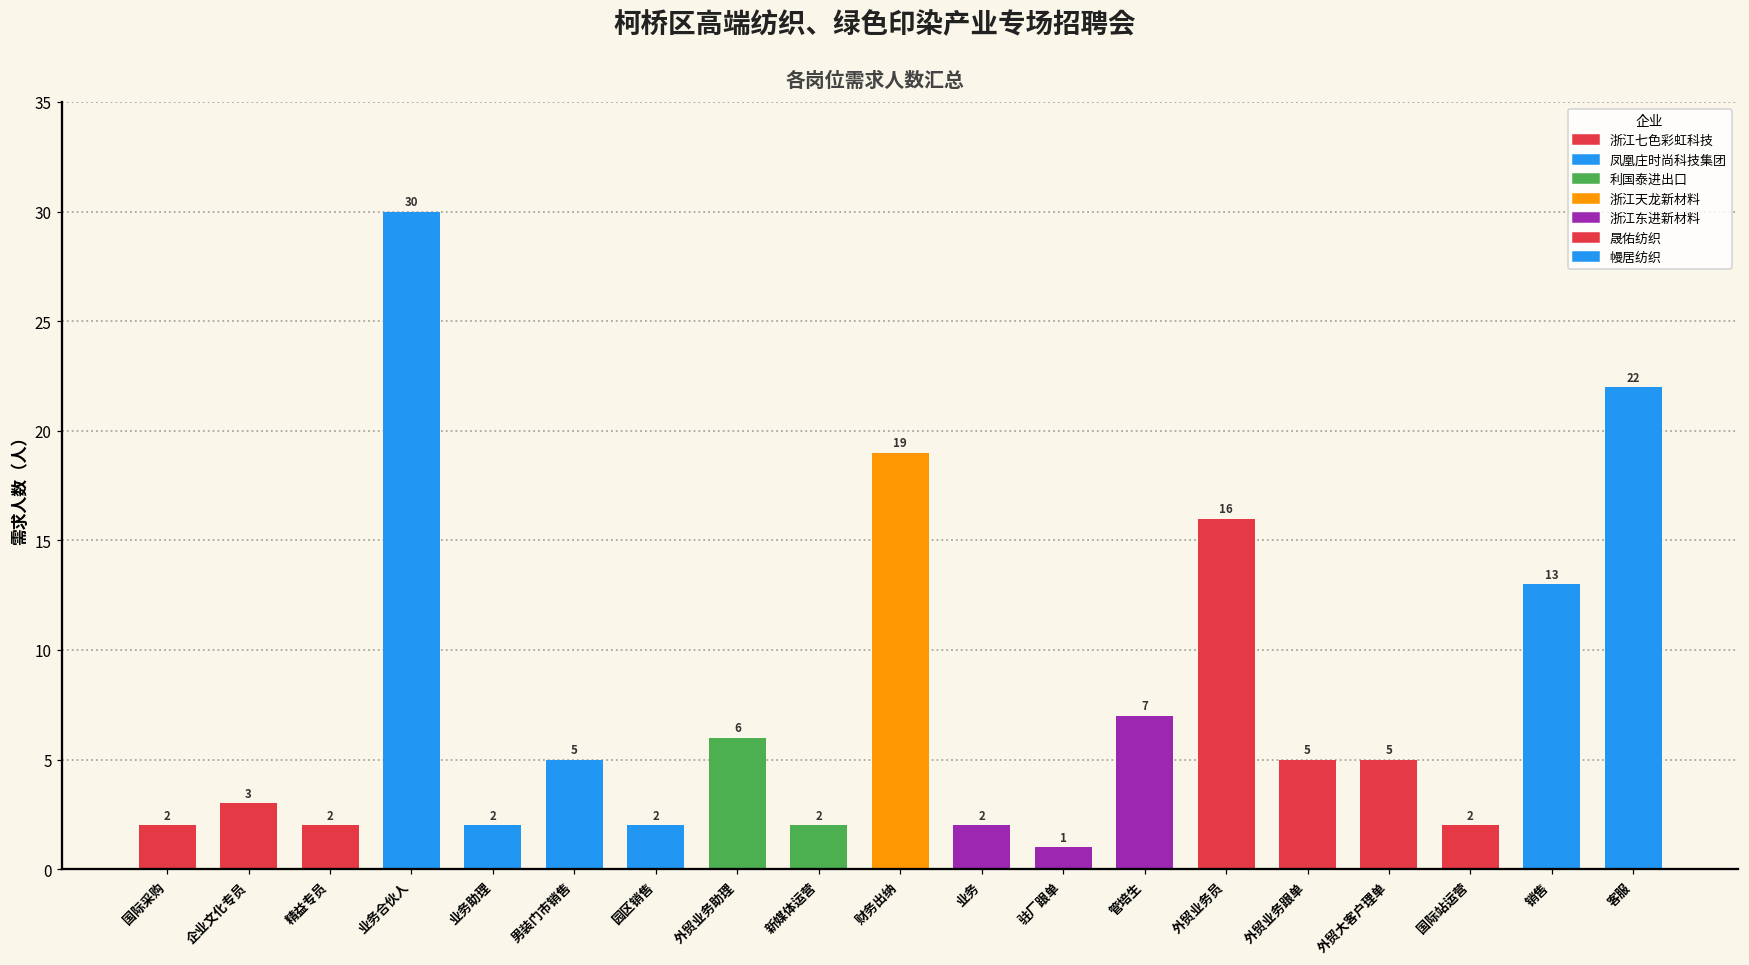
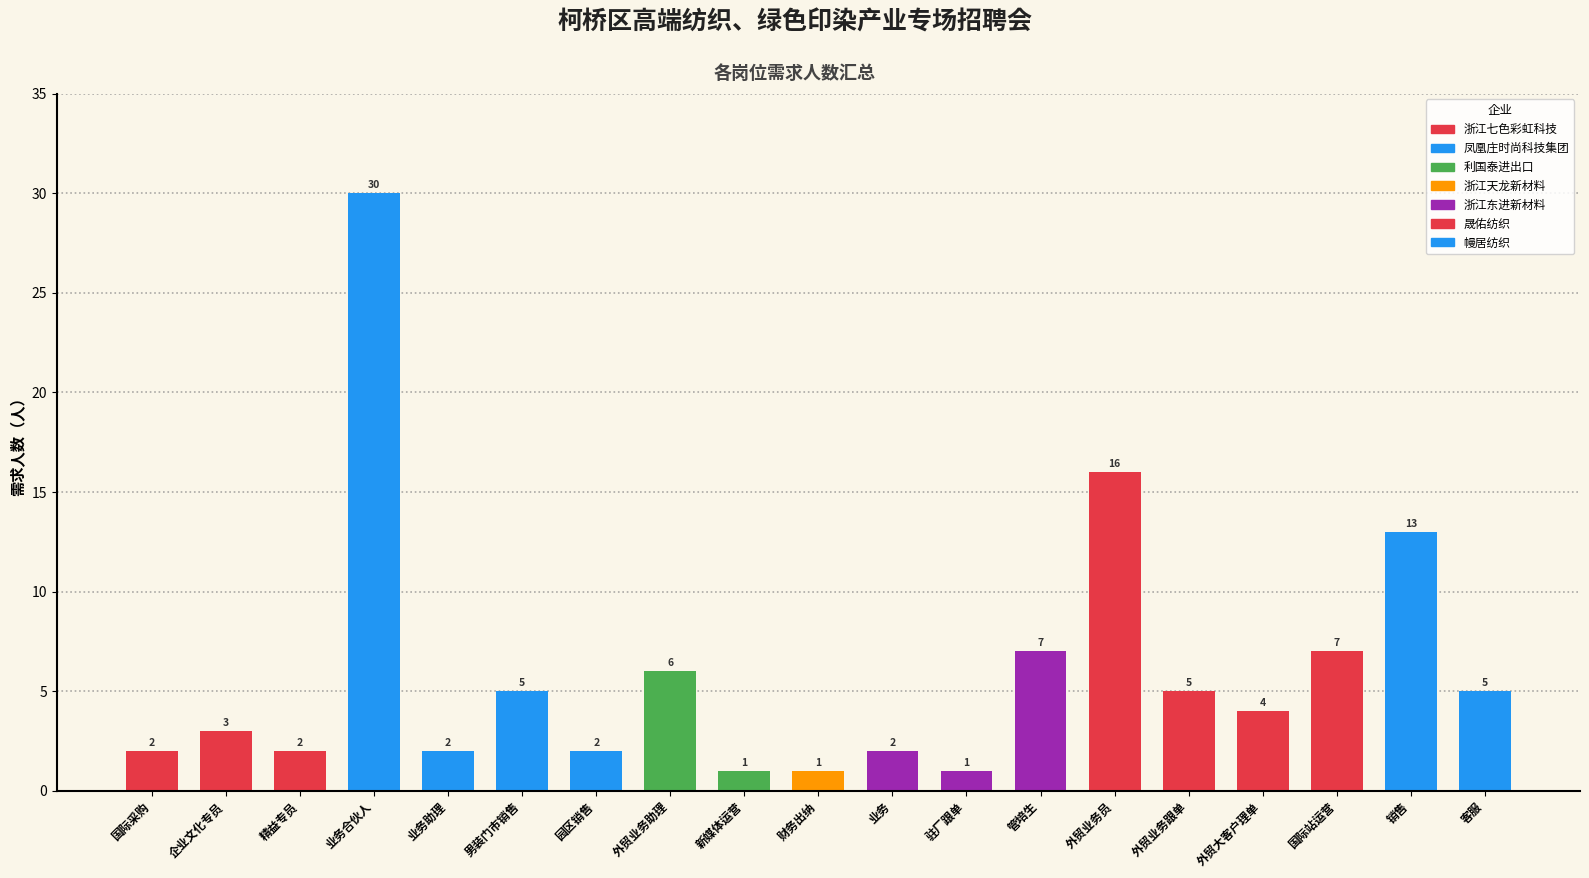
新媒体运营: 2 -> 1
财务出纳: 19 -> 1
外贸大客户理单: 5 -> 4
国际站运营: 2 -> 7
客服: 22 -> 5
